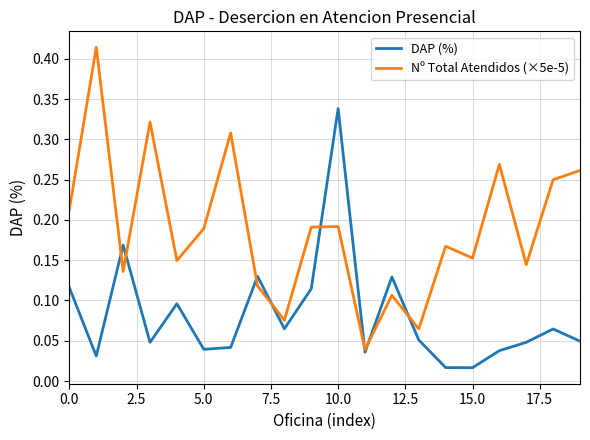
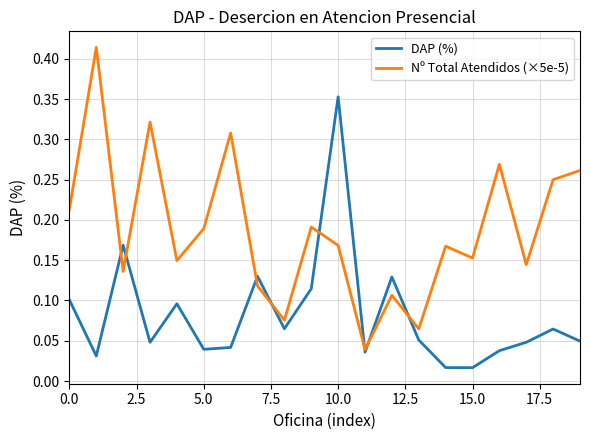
DAP (%), 0.0: 0.12 -> 0.10
DAP (%), 10.0: 0.34 -> 0.35
Nº Total Atendidos (×5e-5), 10.0: 0.19 -> 0.17
